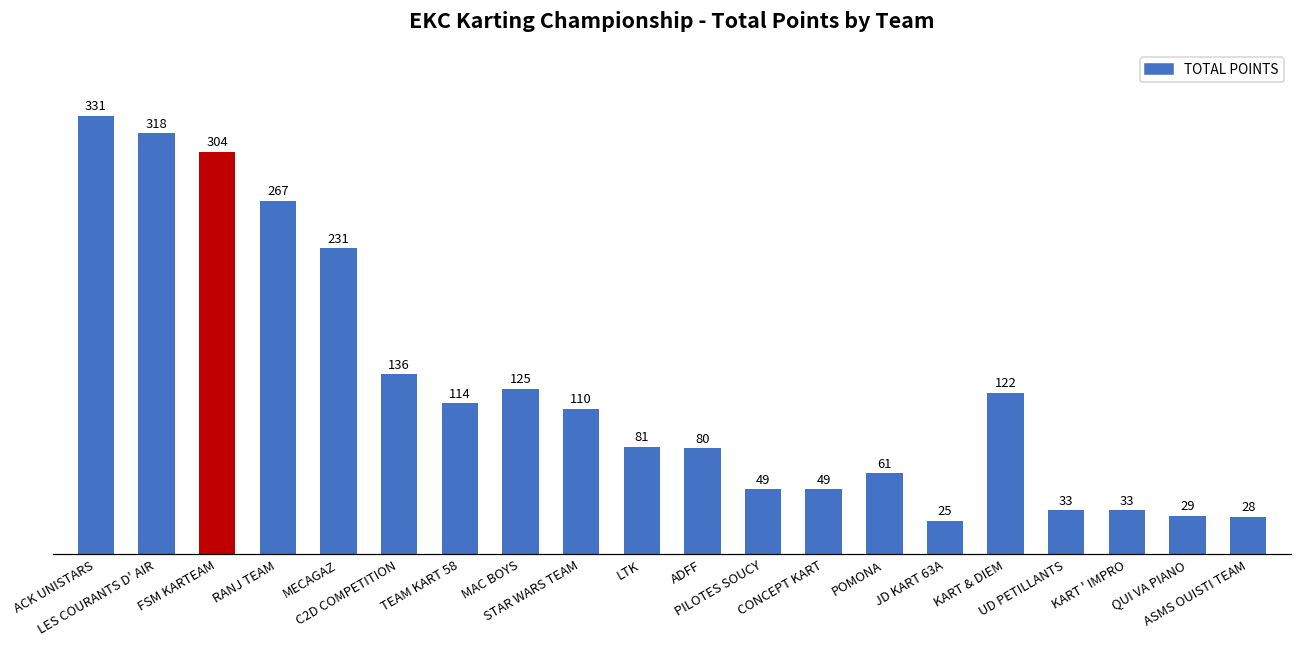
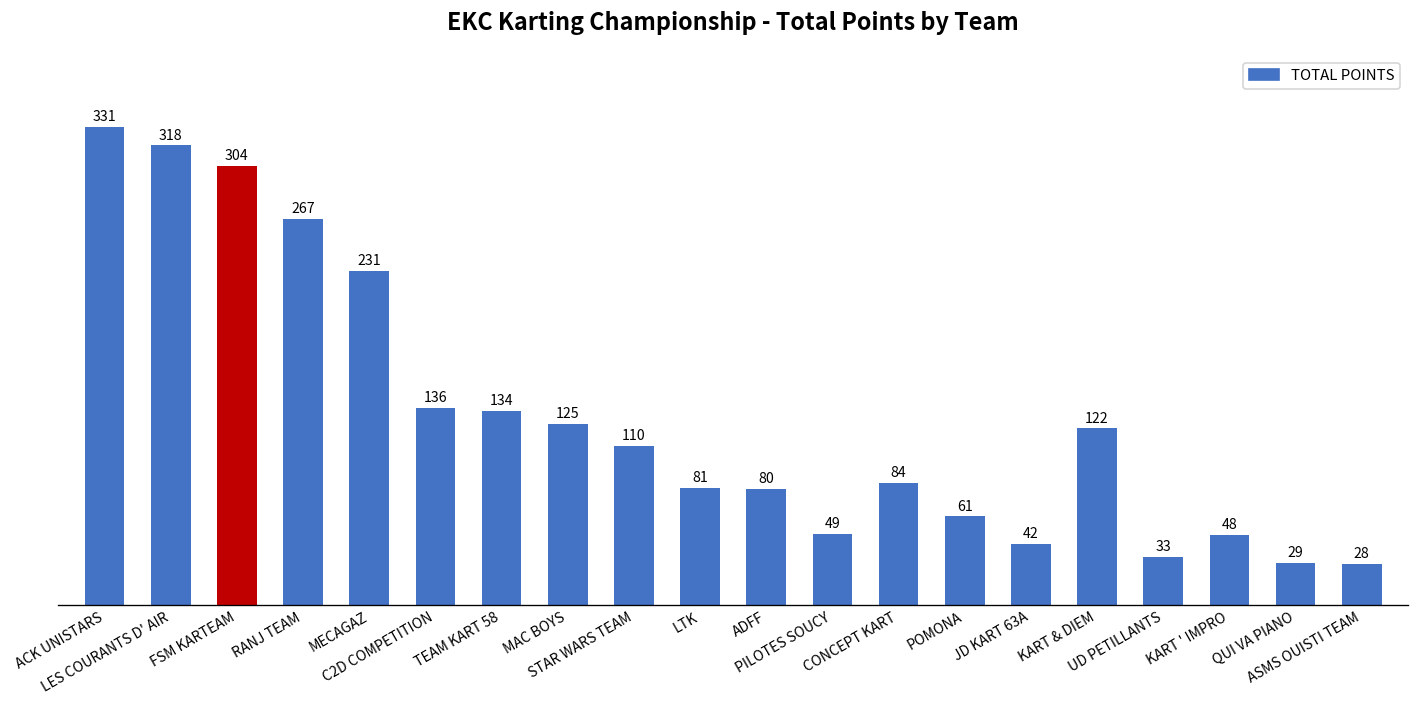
TEAM KART 58: 114 -> 134
CONCEPT KART: 49 -> 84
JD KART 63A: 25 -> 42
KART ' IMPRO: 33 -> 48
